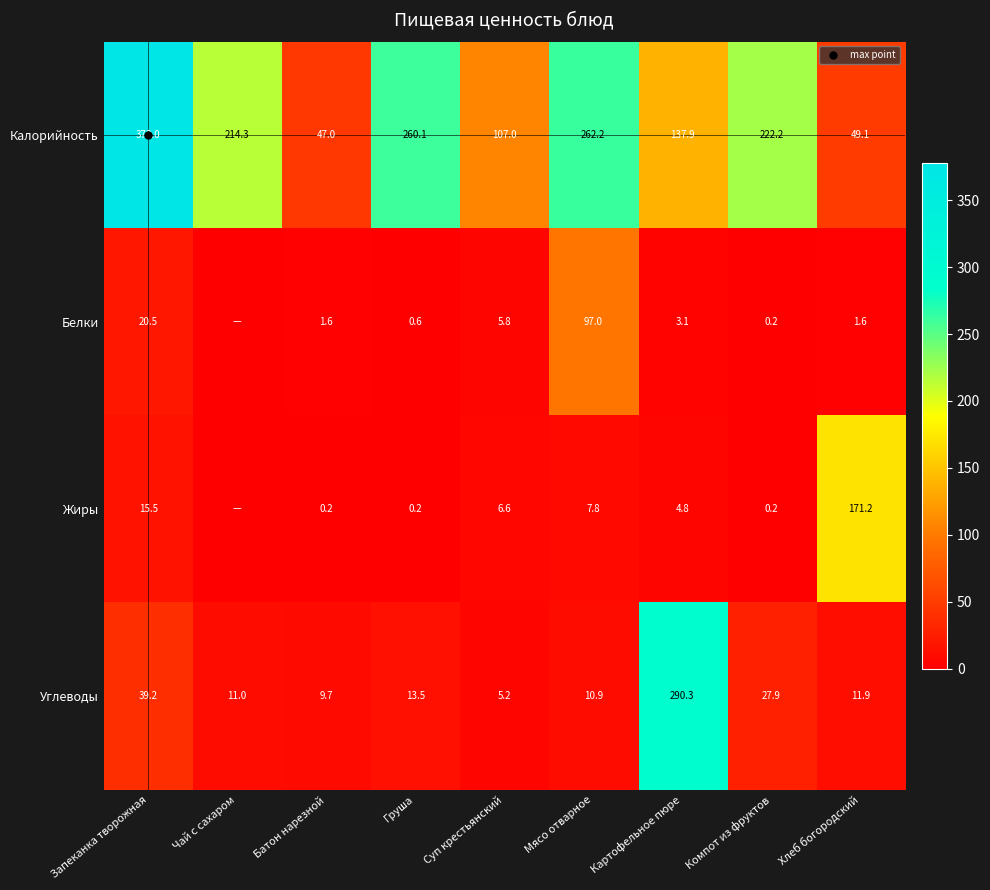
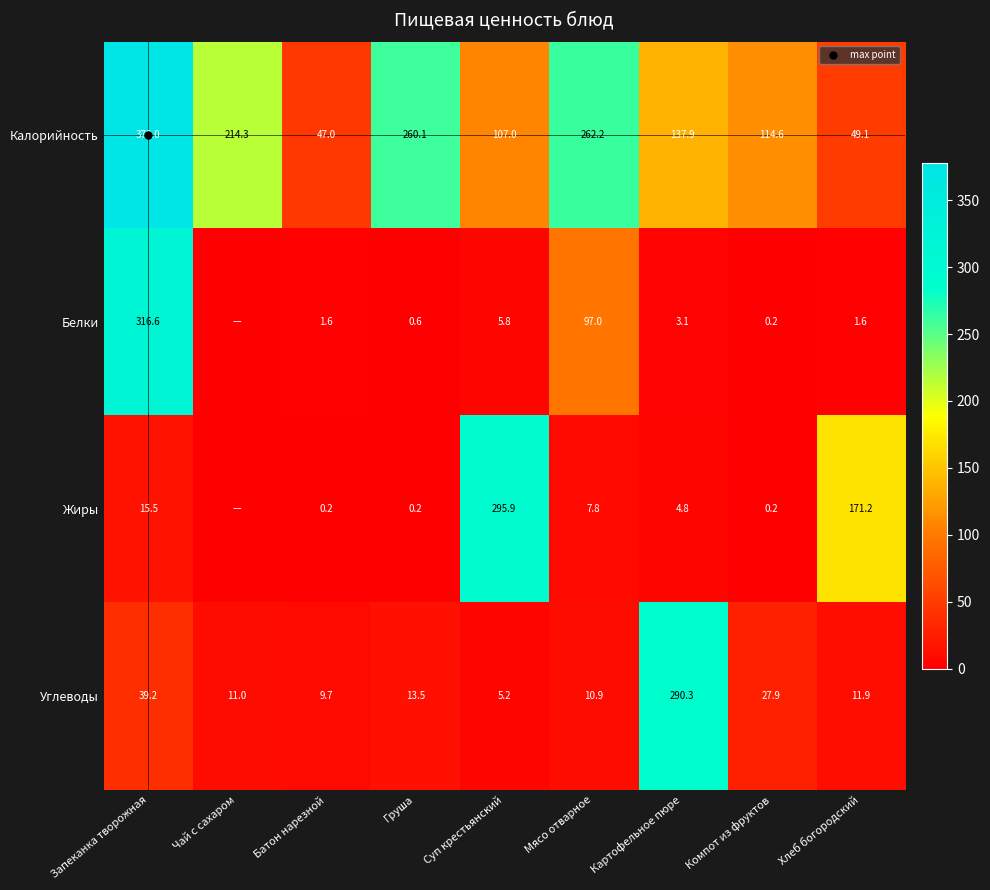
Калорийность, Компот из фруктов: 222.2 -> 114.6
Белки, Запеканка творожная: 20.5 -> 316.6
Жиры, Суп крестьянский: 6.6 -> 295.9
